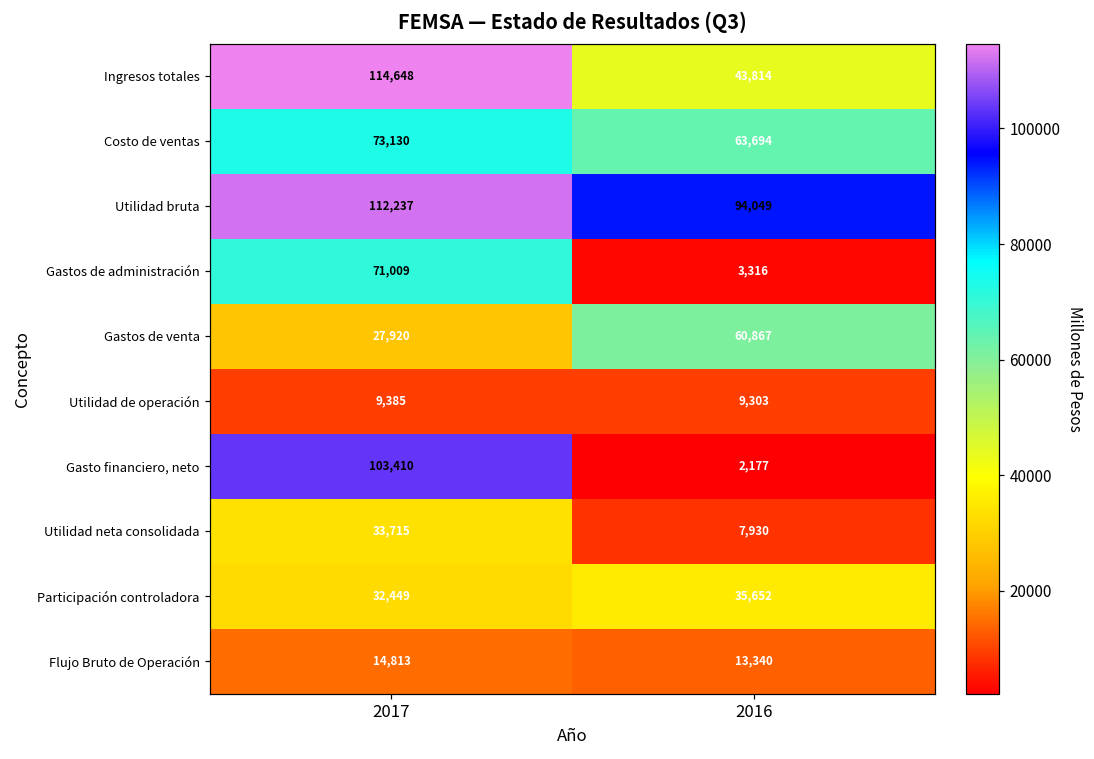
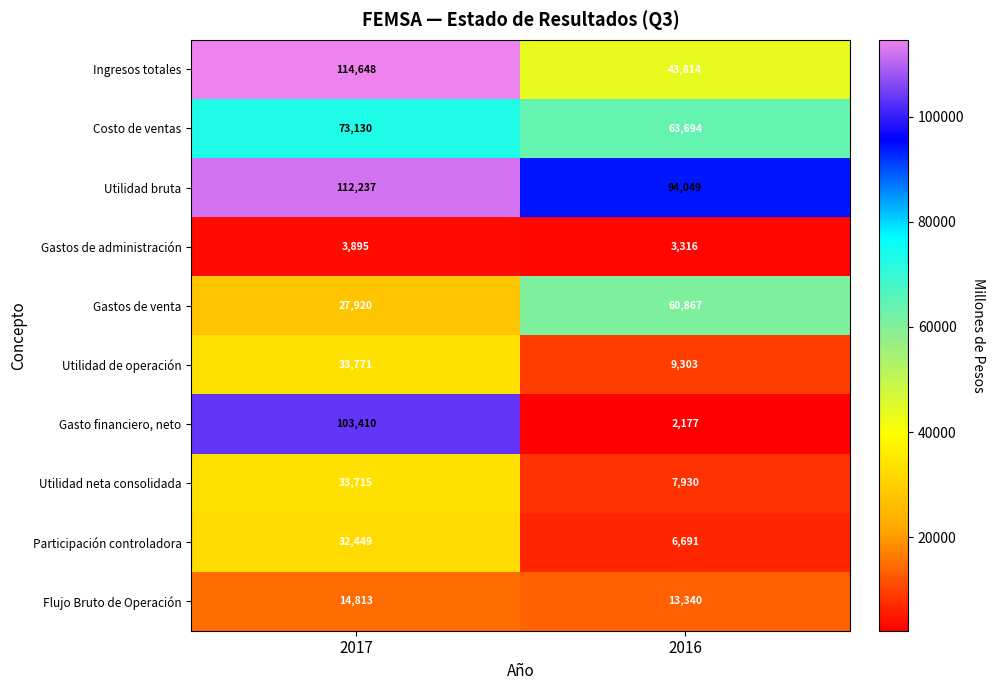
Gastos de administración, 2017: 71,009 -> 3,895
Utilidad de operación, 2017: 9,385 -> 33,771
Participación controladora, 2016: 35,652 -> 6,691
